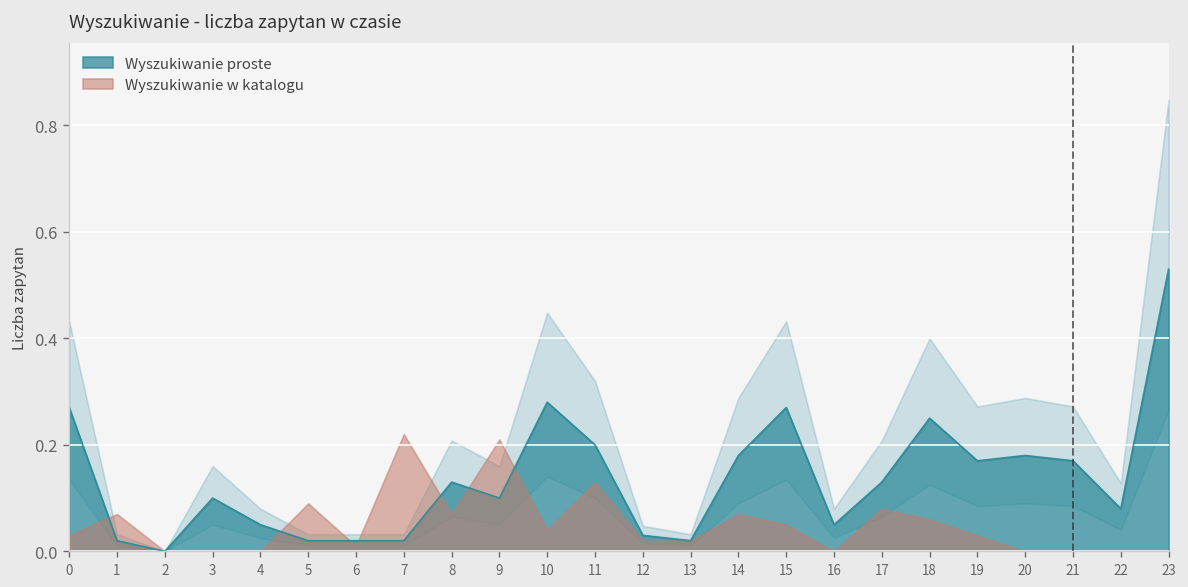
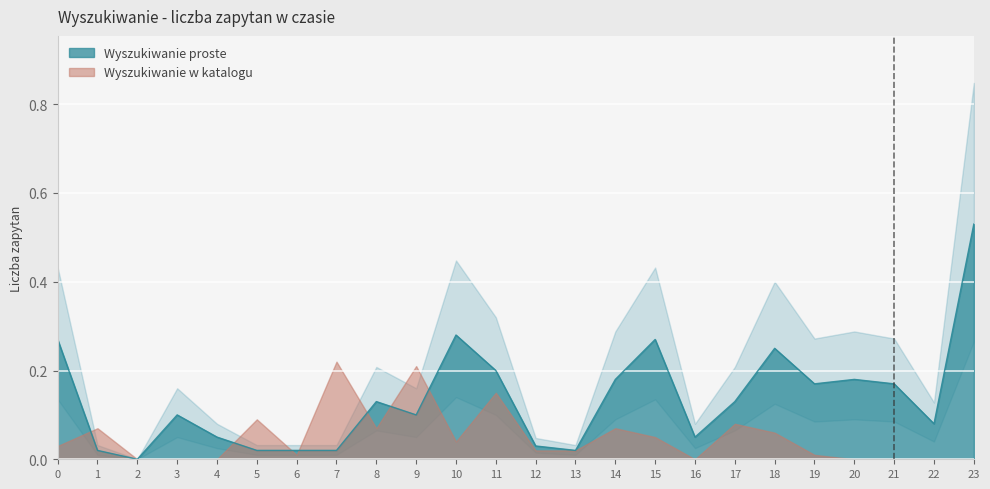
Wyszukiwanie w katalogu, 11: 0.13 -> 0.15
Wyszukiwanie w katalogu, 19: 0.03 -> 0.01
